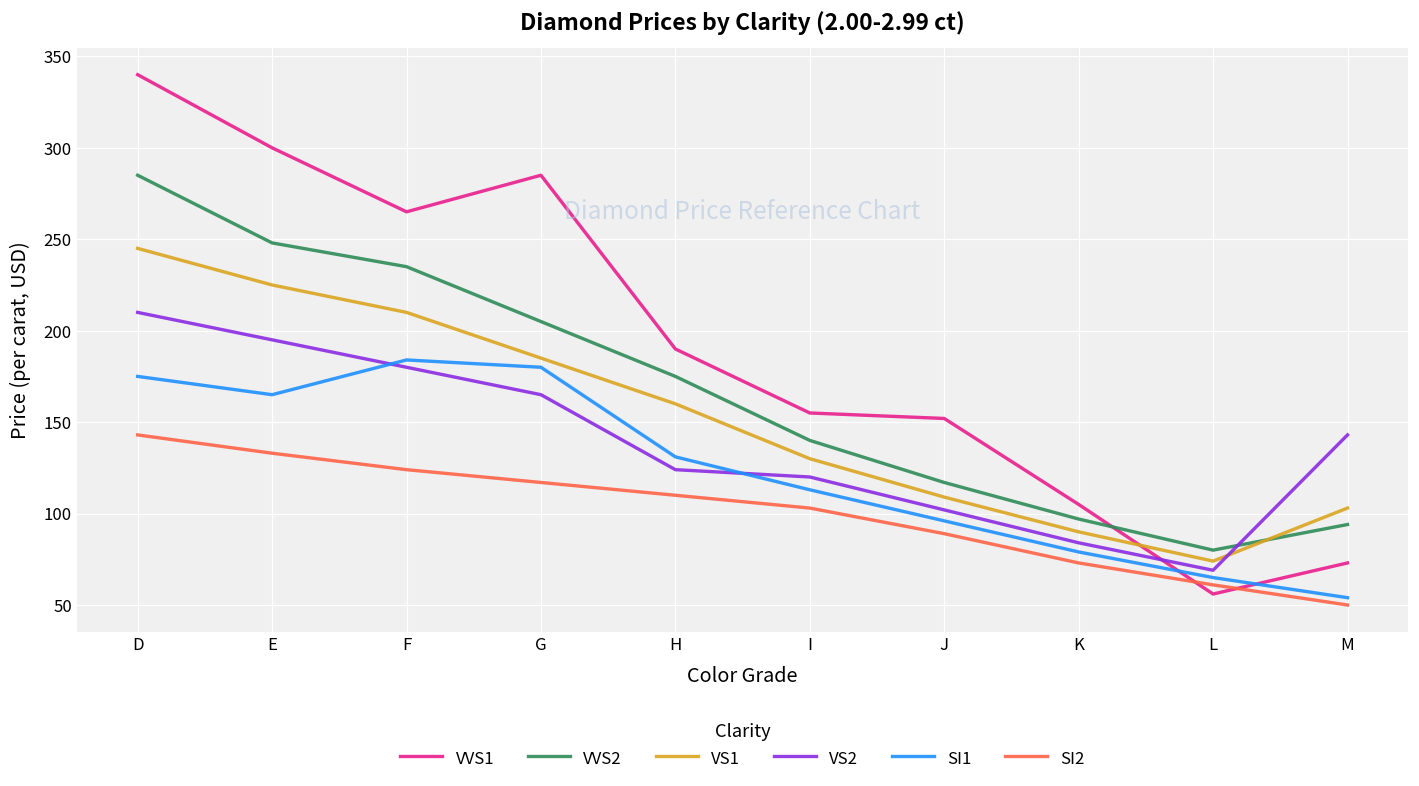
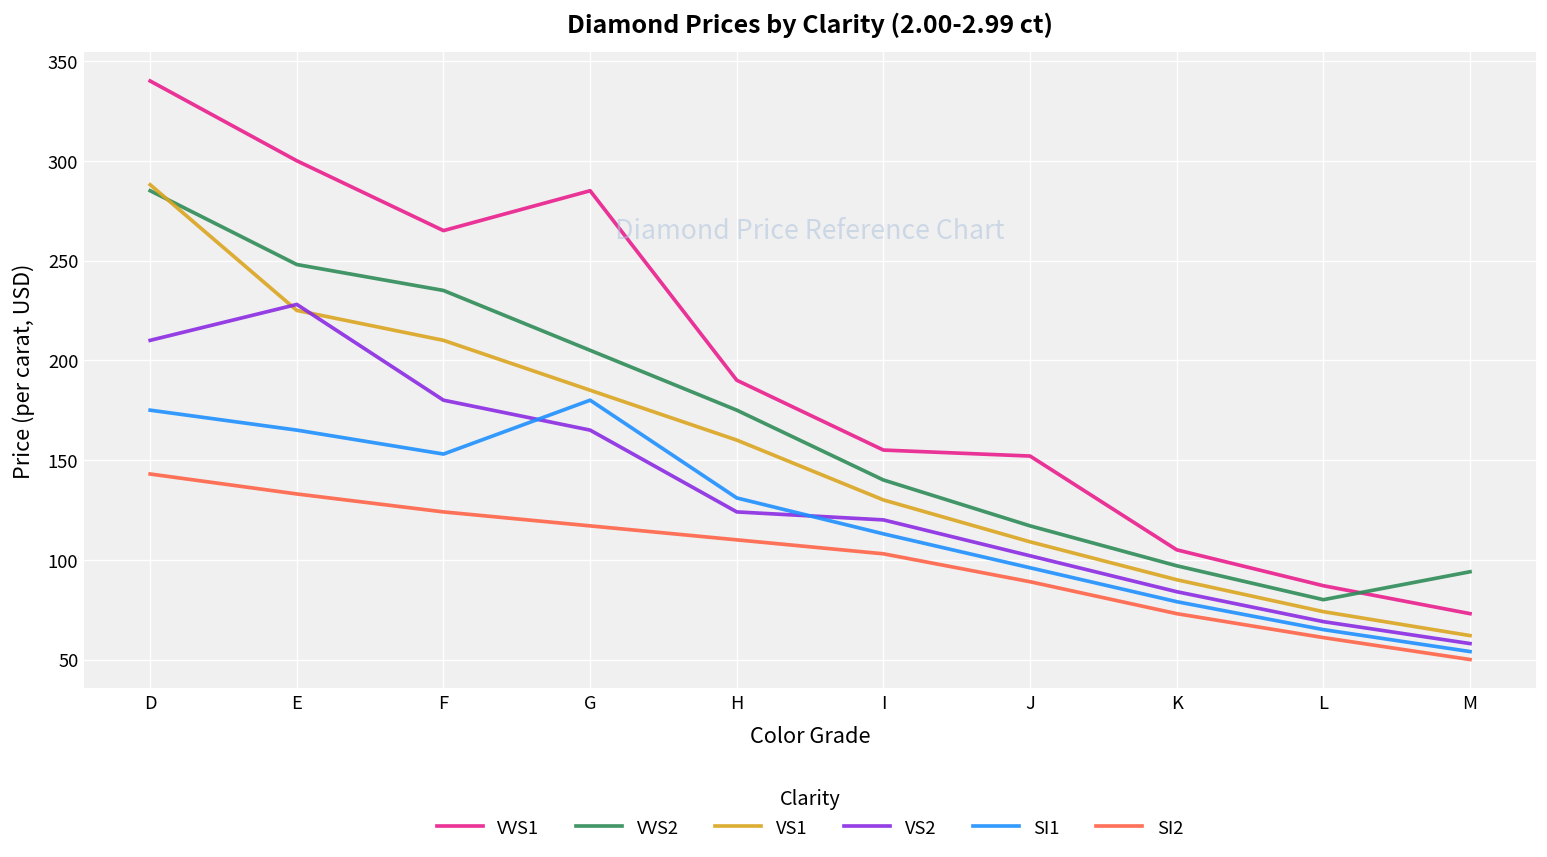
VS1, D: 245 -> 288
VS2, E: 195 -> 228
SI1, F: 184 -> 153
VVS1, L: 56 -> 87
VS1, M: 103 -> 62
VS2, M: 143 -> 58
